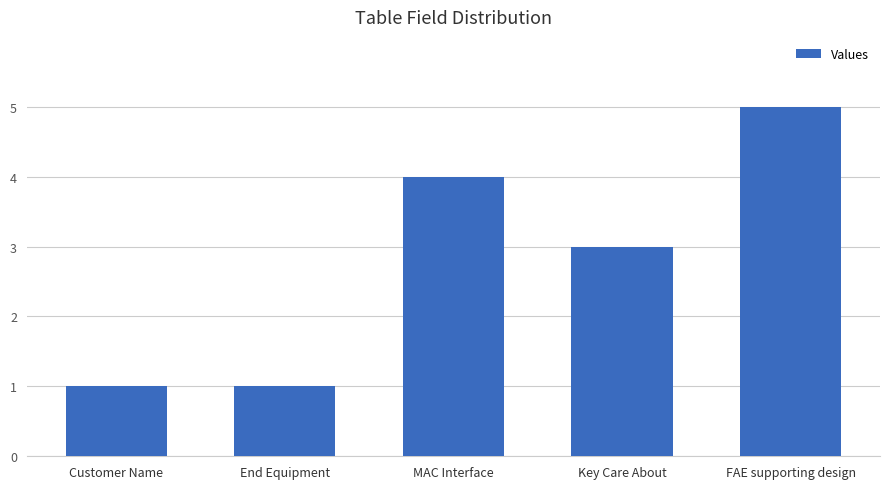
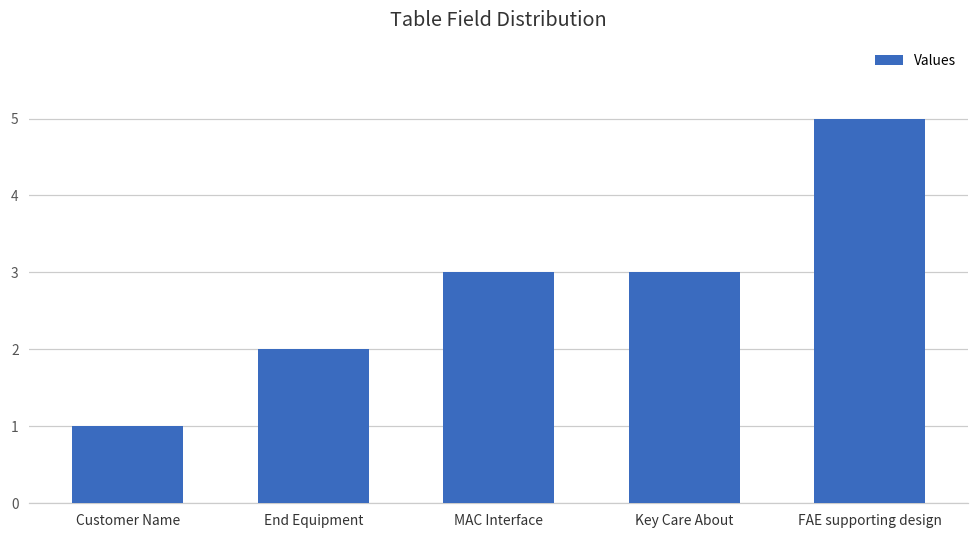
End Equipment: 1 -> 2
MAC Interface: 4 -> 3
